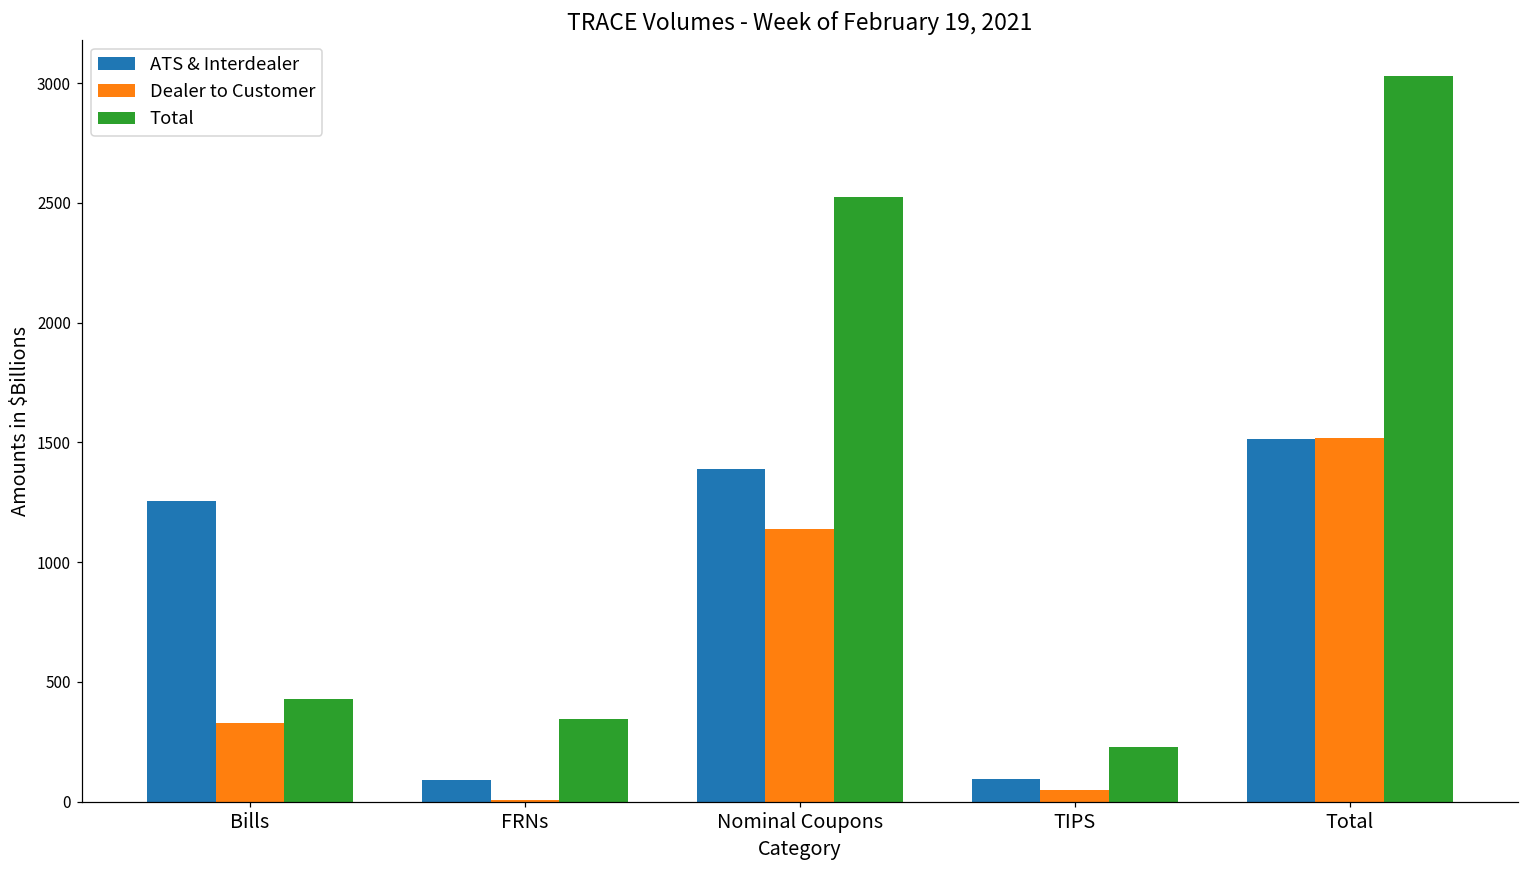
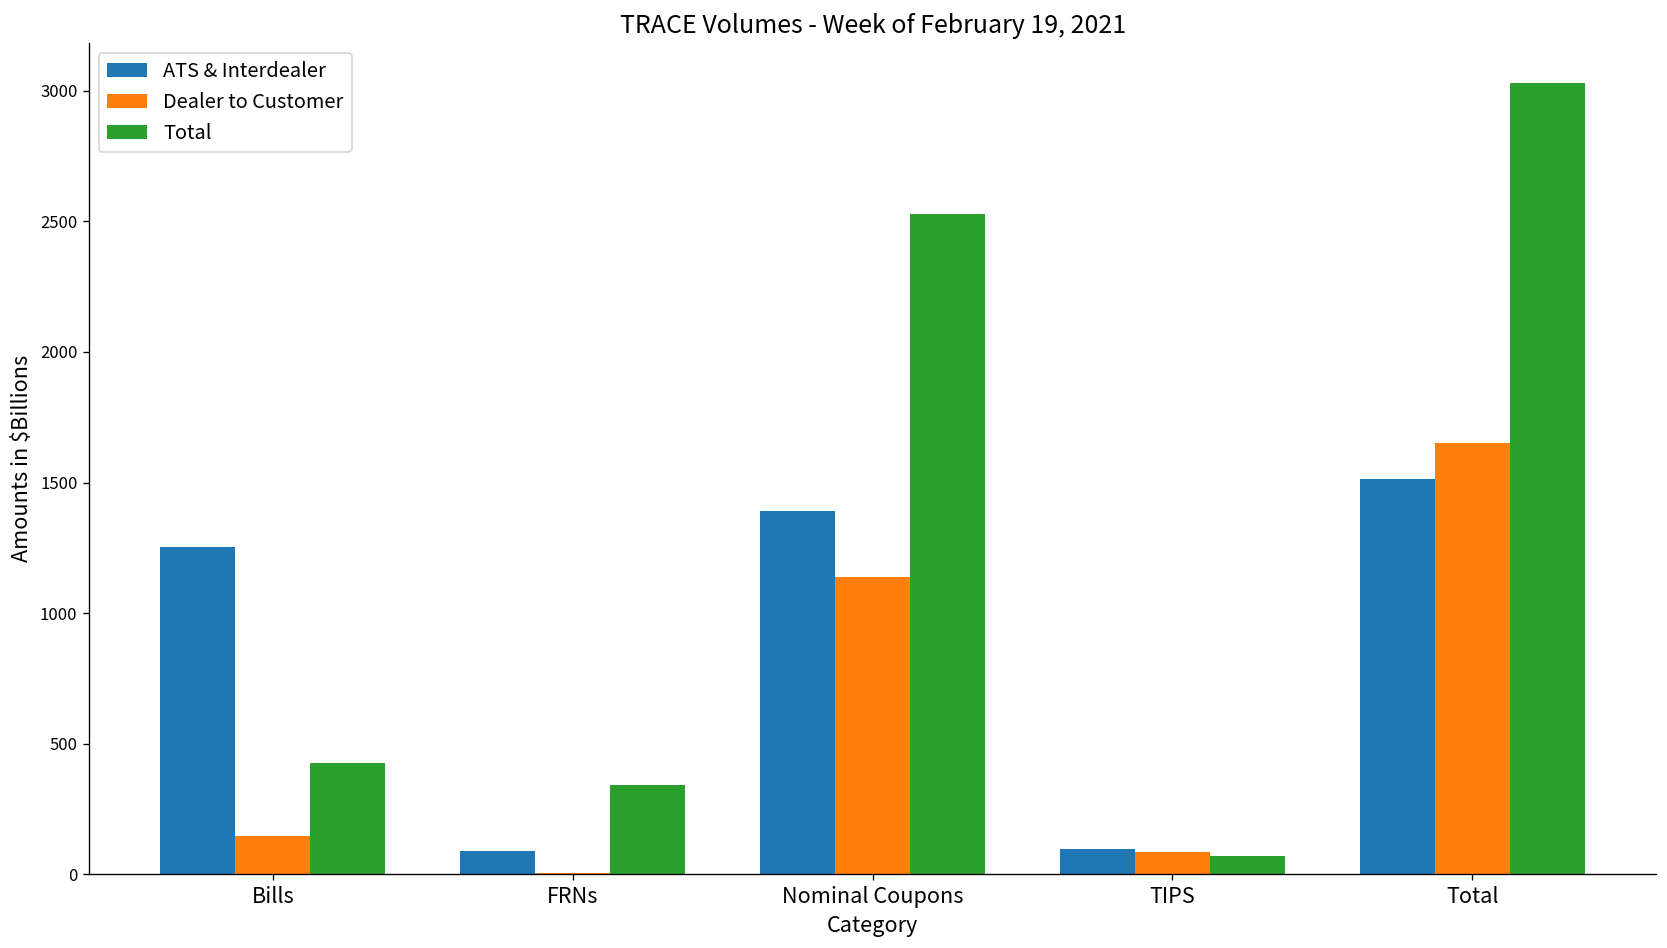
Dealer to Customer, Bills: 330 -> 150
Dealer to Customer, TIPS: 50 -> 90
Total, TIPS: 230 -> 70
Dealer to Customer, Total: 1520 -> 1650
